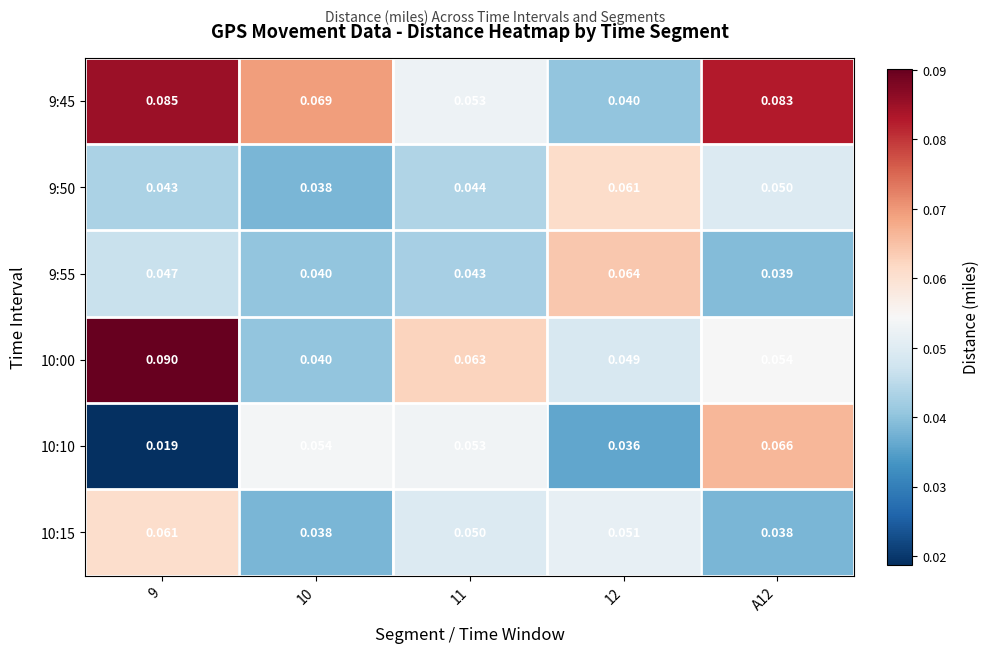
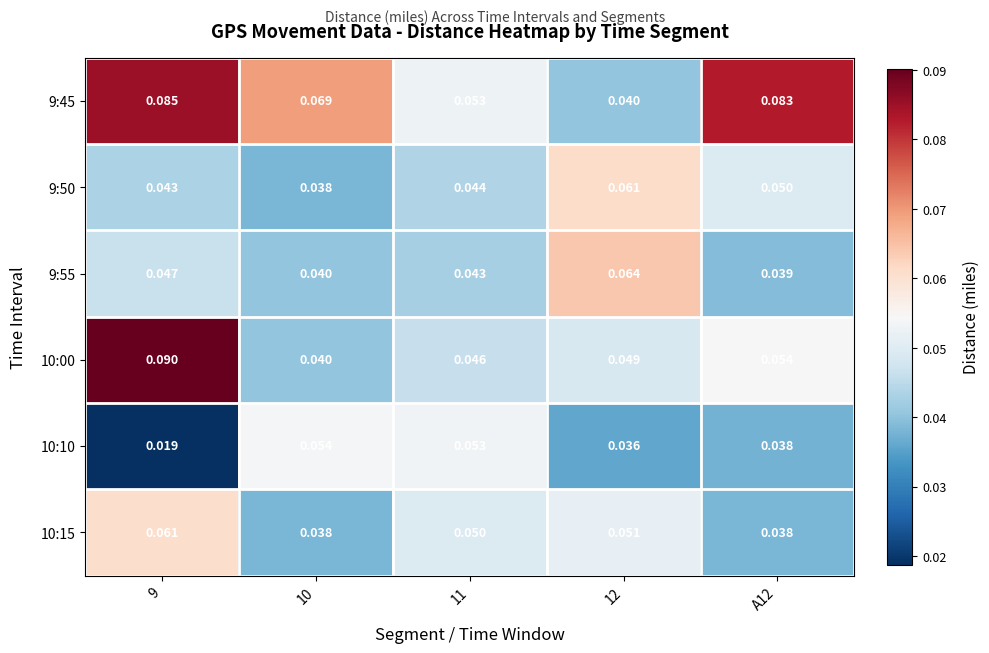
10:00, 11: 0.063 -> 0.046
10:10, A12: 0.066 -> 0.038
